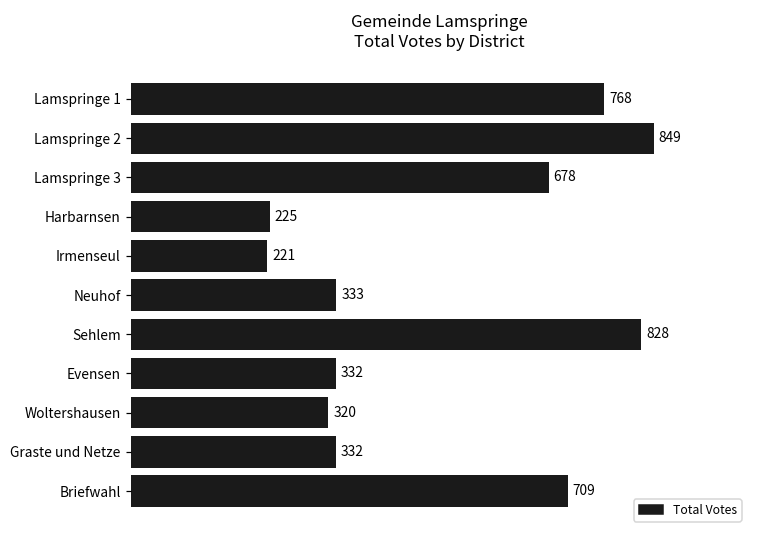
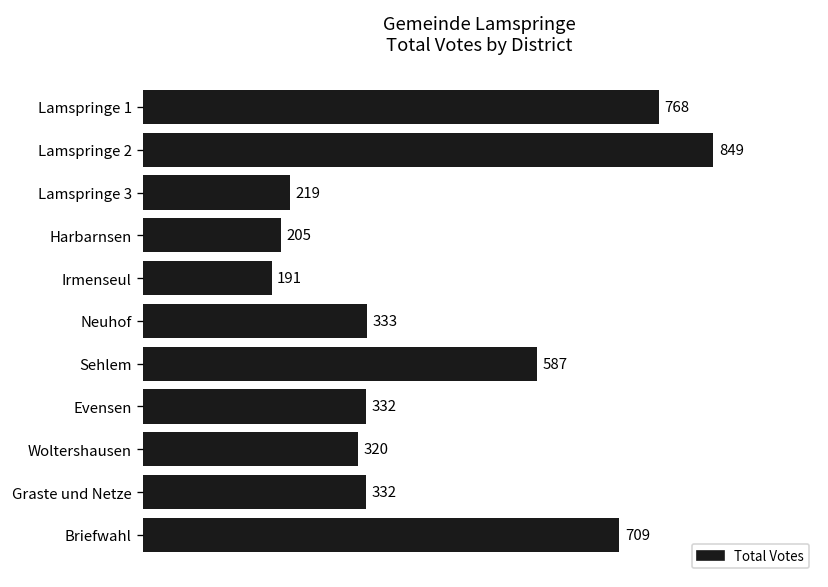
Lamspringe 3: 678 -> 219
Harbarnsen: 225 -> 205
Irmenseul: 221 -> 191
Sehlem: 828 -> 587
